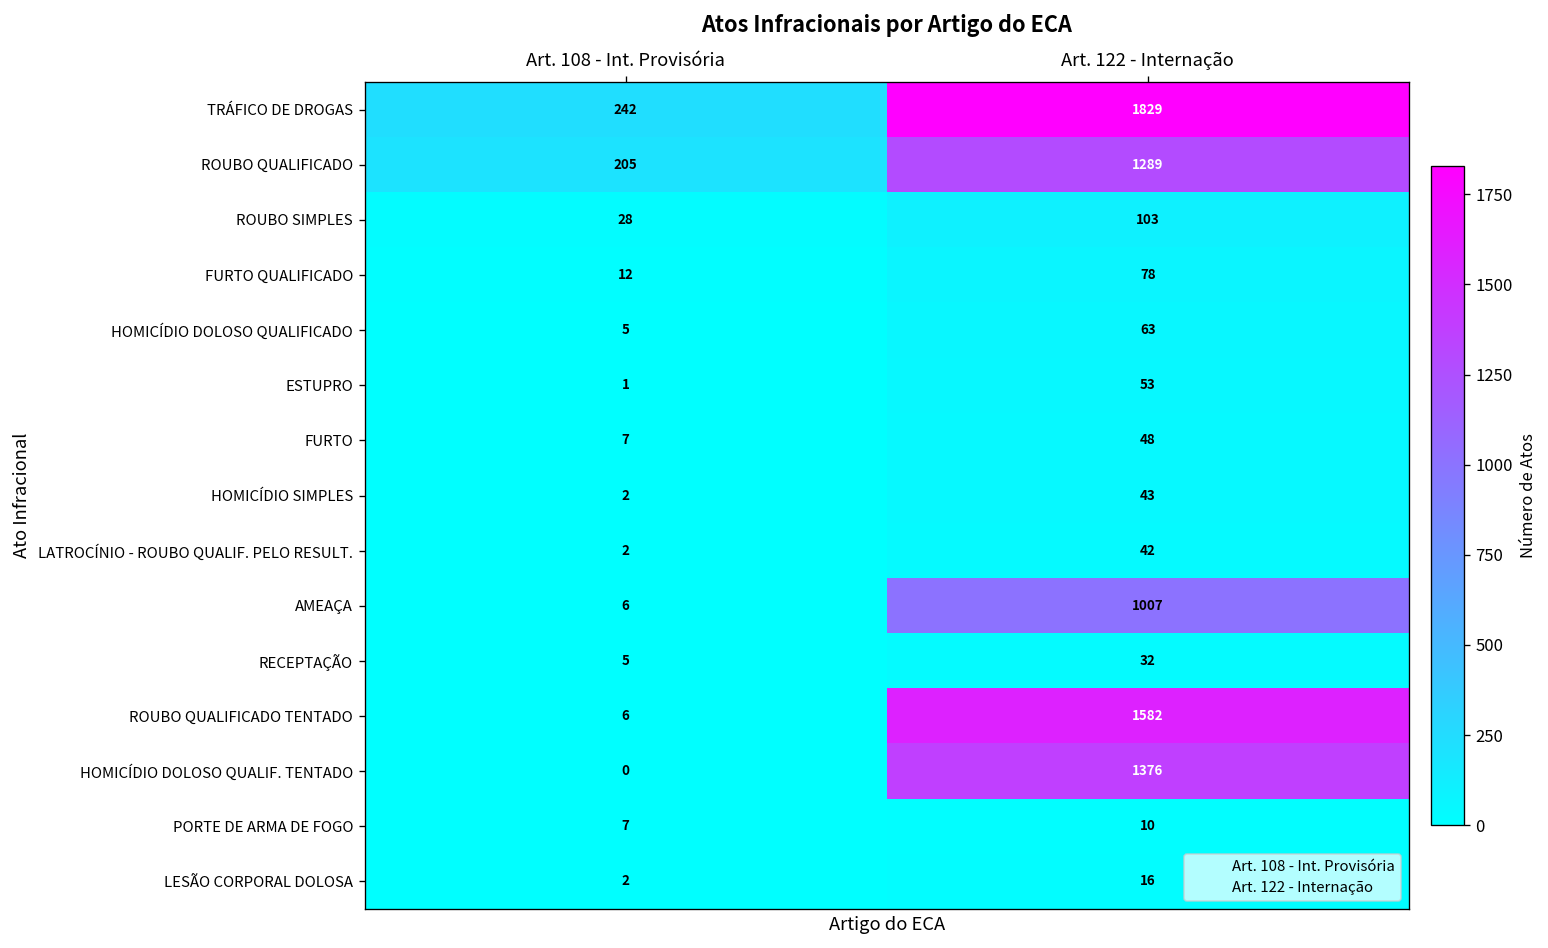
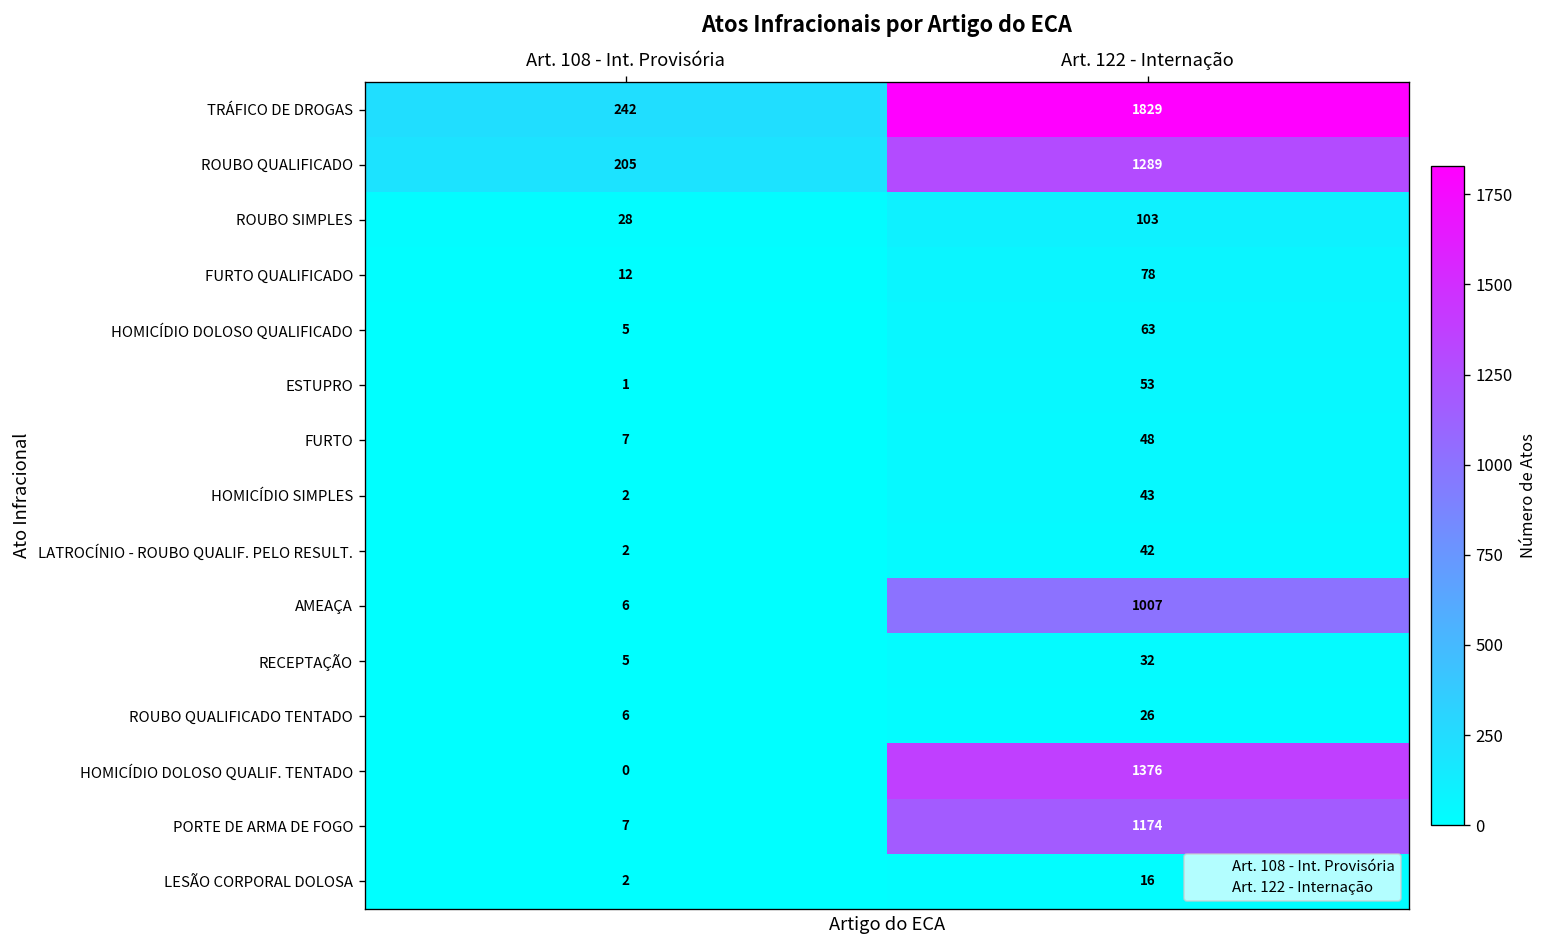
ROUBO QUALIFICADO TENTADO, Art. 122 - Internação: 1582 -> 26
PORTE DE ARMA DE FOGO, Art. 122 - Internação: 10 -> 1174
